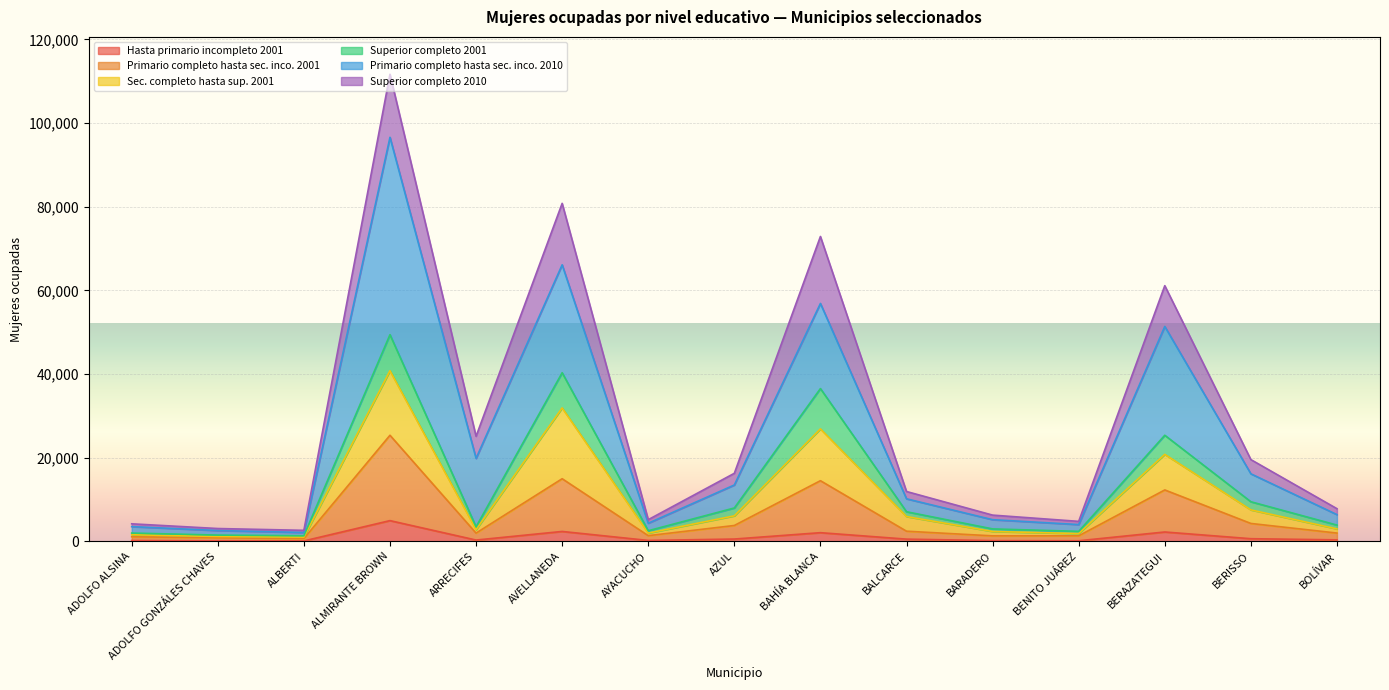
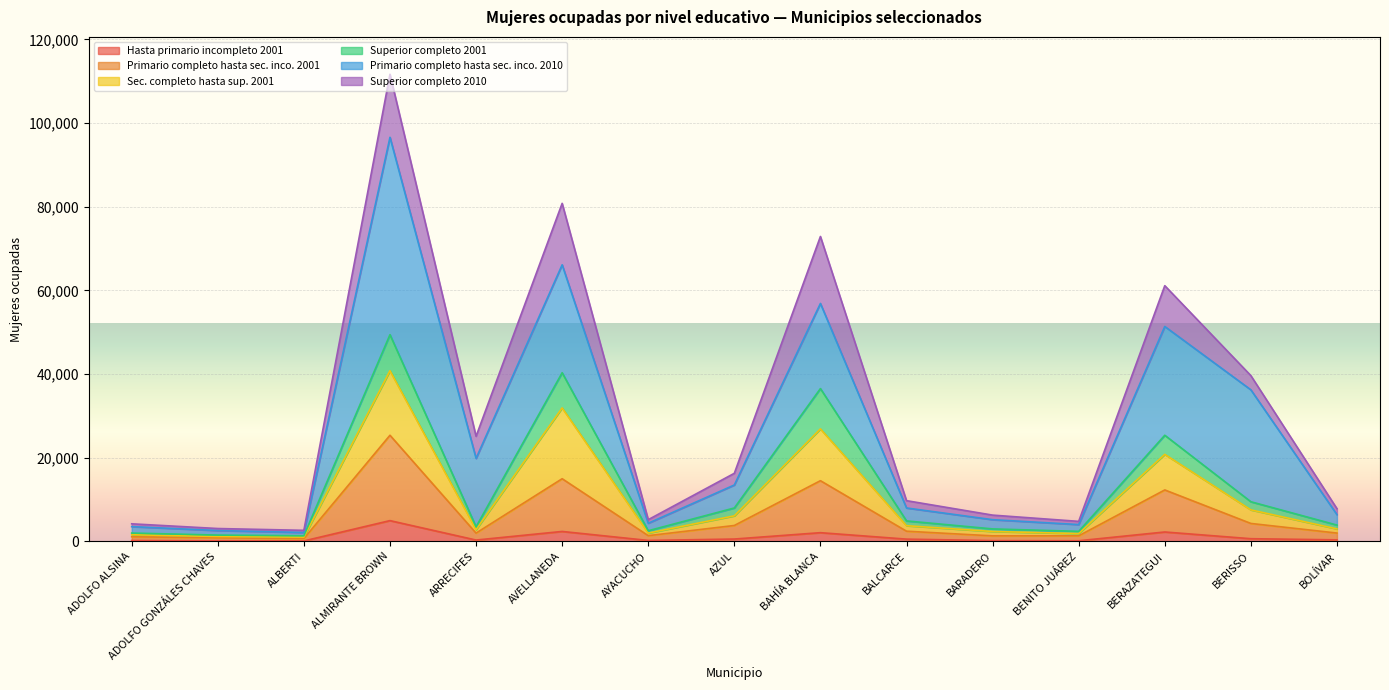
Sec. completo hasta sup. 2001, BALCARCE: 4,000 -> 1,000
Primario completo hasta sec. inco. 2010, BERISSO: 7,000 -> 27,000
